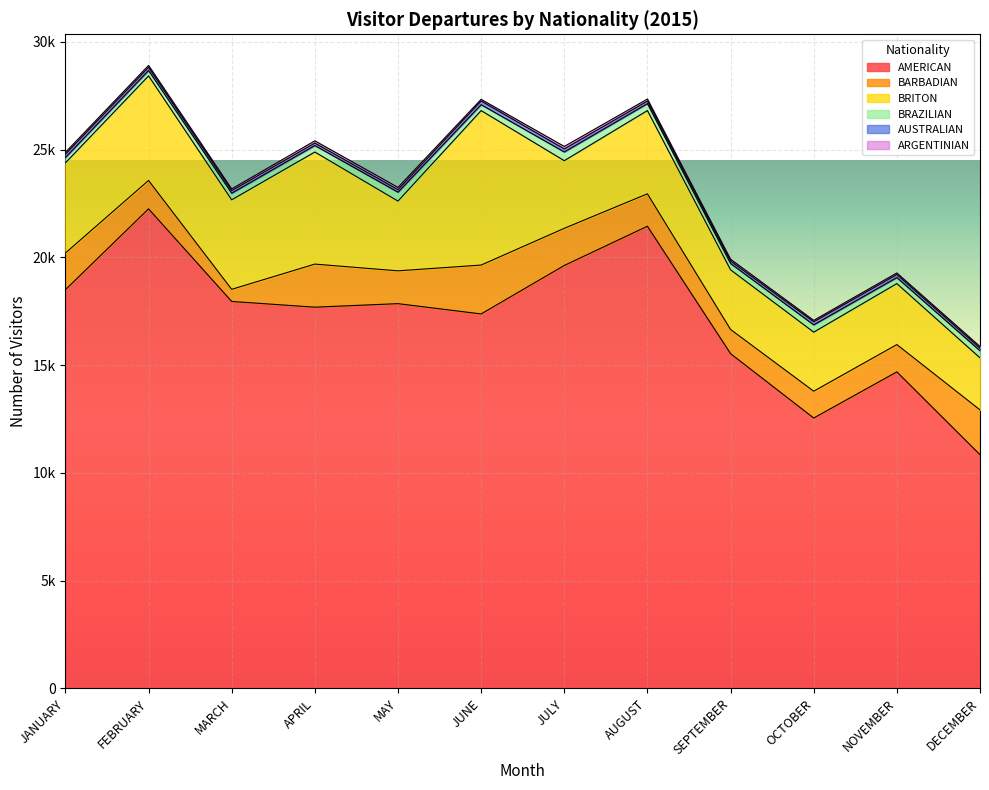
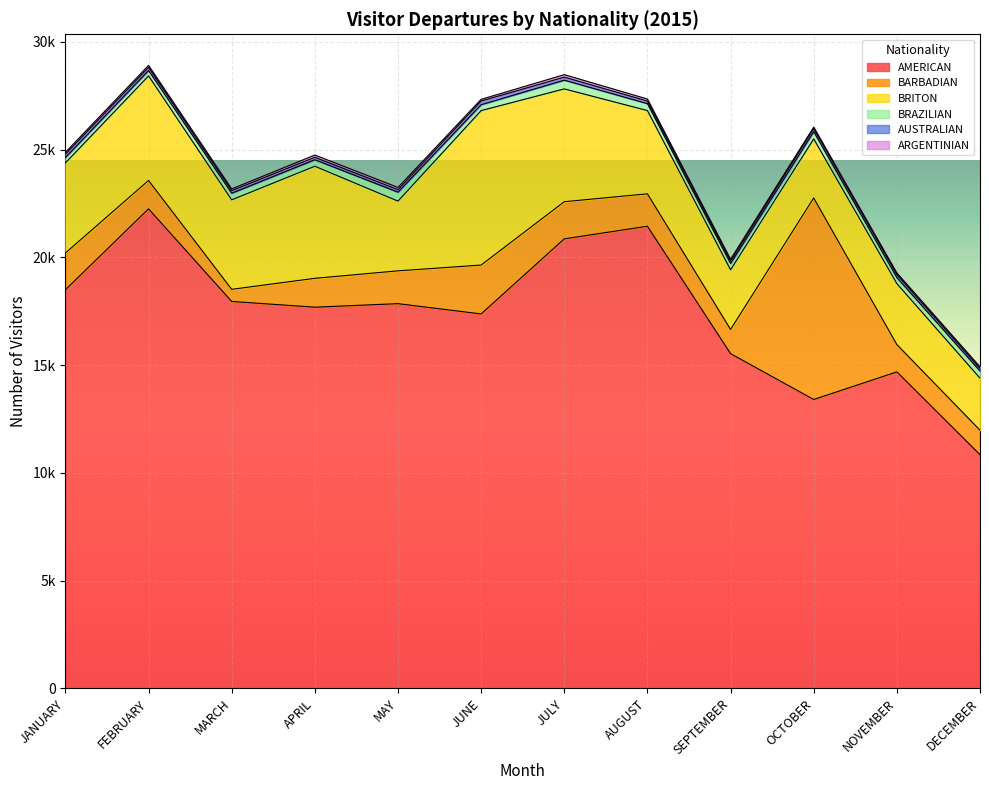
BARBADIAN, APRIL: 2000 -> 1300
AMERICAN, JULY: 19600 -> 20900
BRITON, JULY: 3100 -> 5200
AMERICAN, OCTOBER: 12500 -> 13400
BARBADIAN, OCTOBER: 1200 -> 9400
BARBADIAN, DECEMBER: 2100 -> 1100
